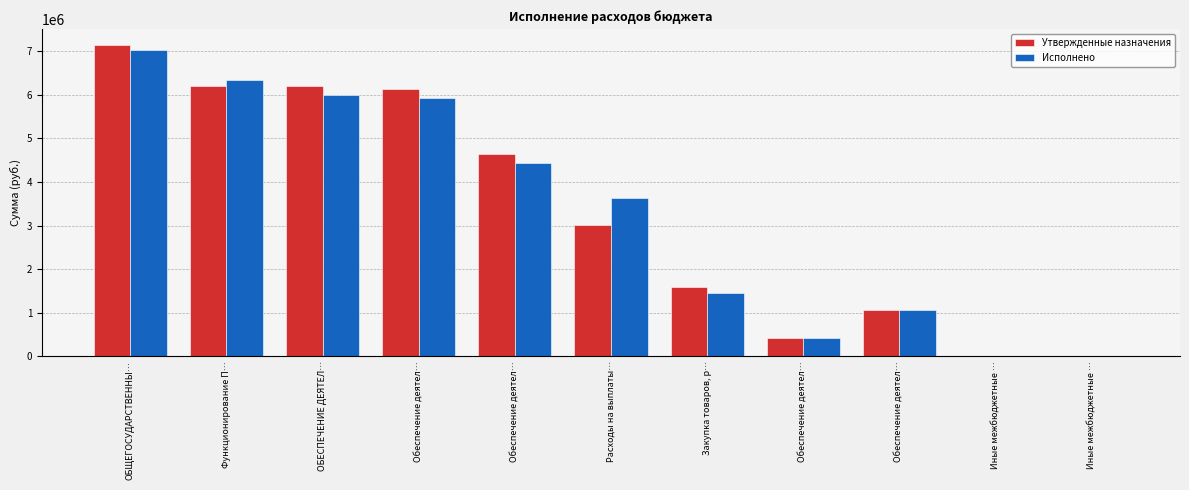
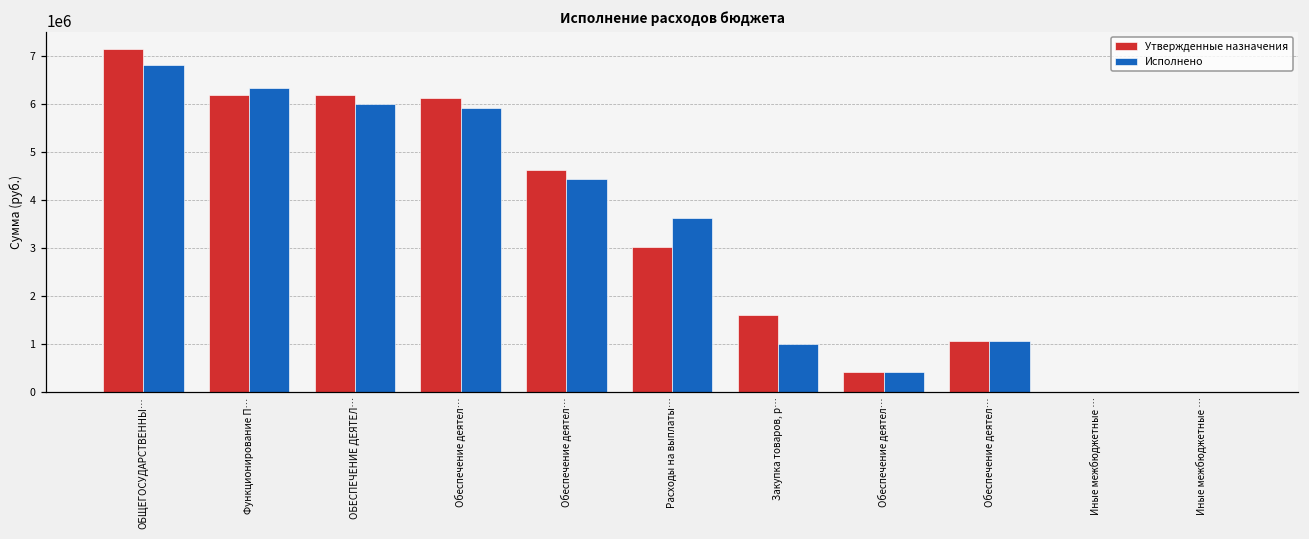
Исполнено, ОБЩЕГОСУДАРСТВЕННЫ…: 7000000 -> 6800000
Исполнено, Закупка товаров, р…: 1500000 -> 1000000
